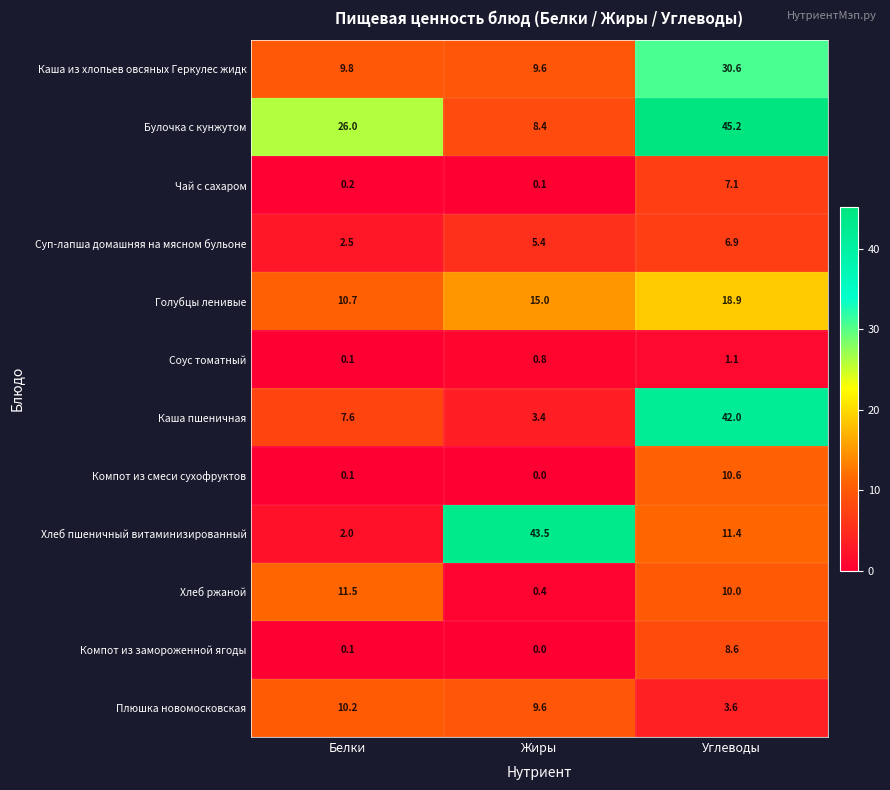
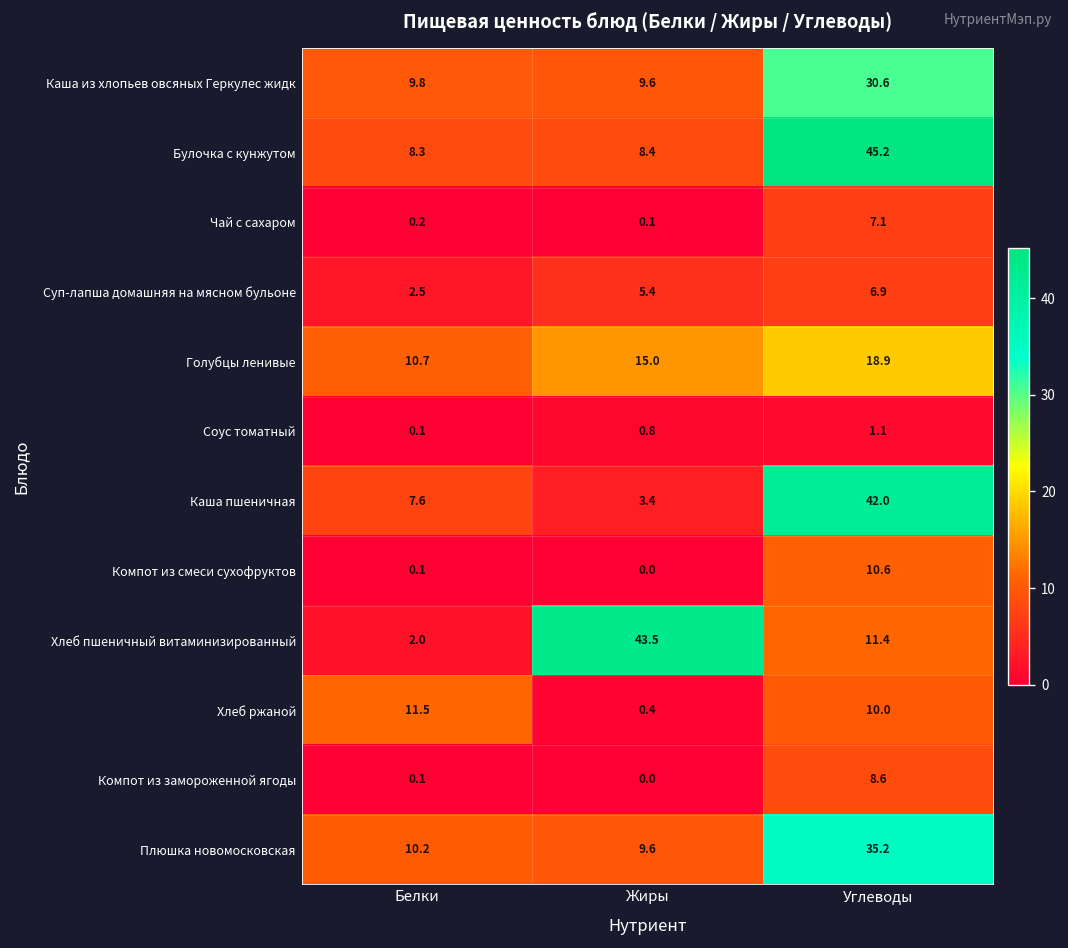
Булочка с кунжутом, Белки: 26.0 -> 8.3
Плюшка новомосковская, Углеводы: 3.6 -> 35.2
